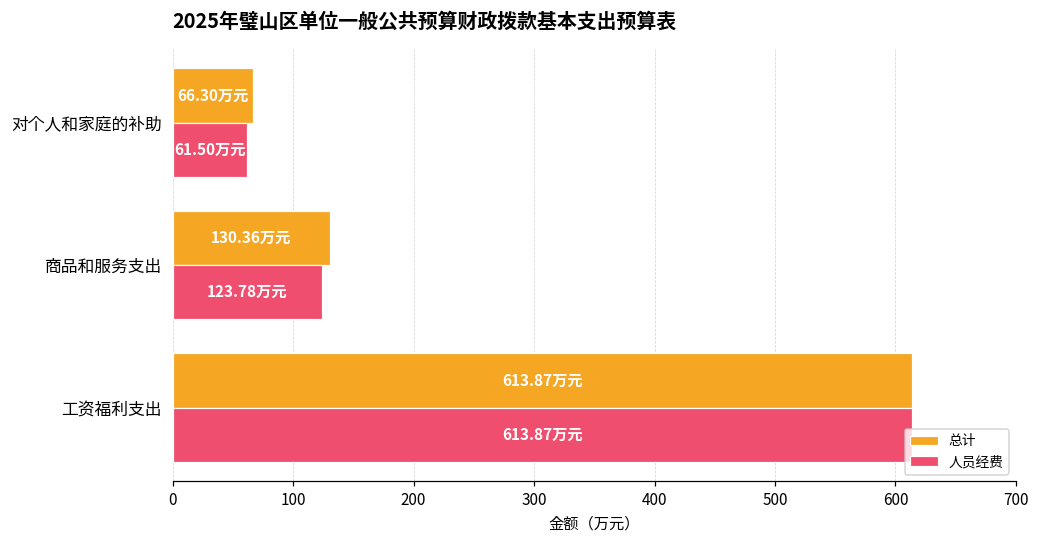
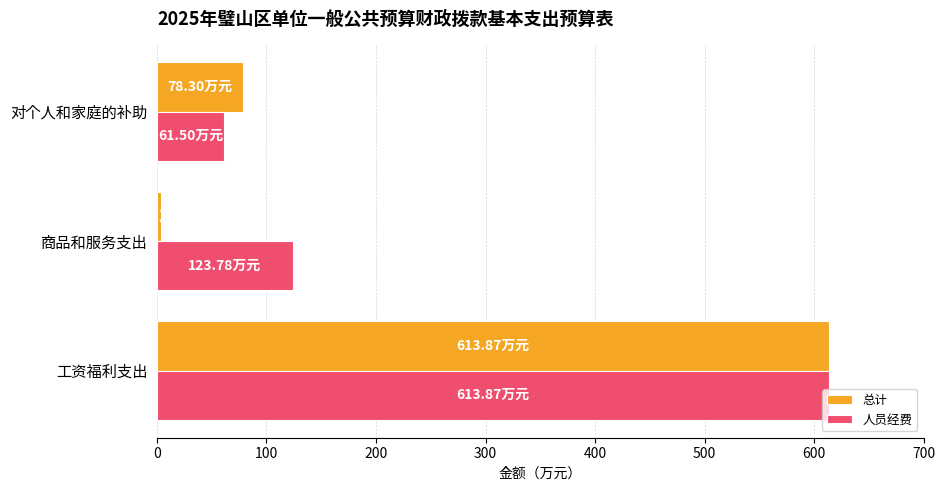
总计, 对个人和家庭的补助: 66.30 -> 78.30
总计, 商品和服务支出: 130 -> 4
